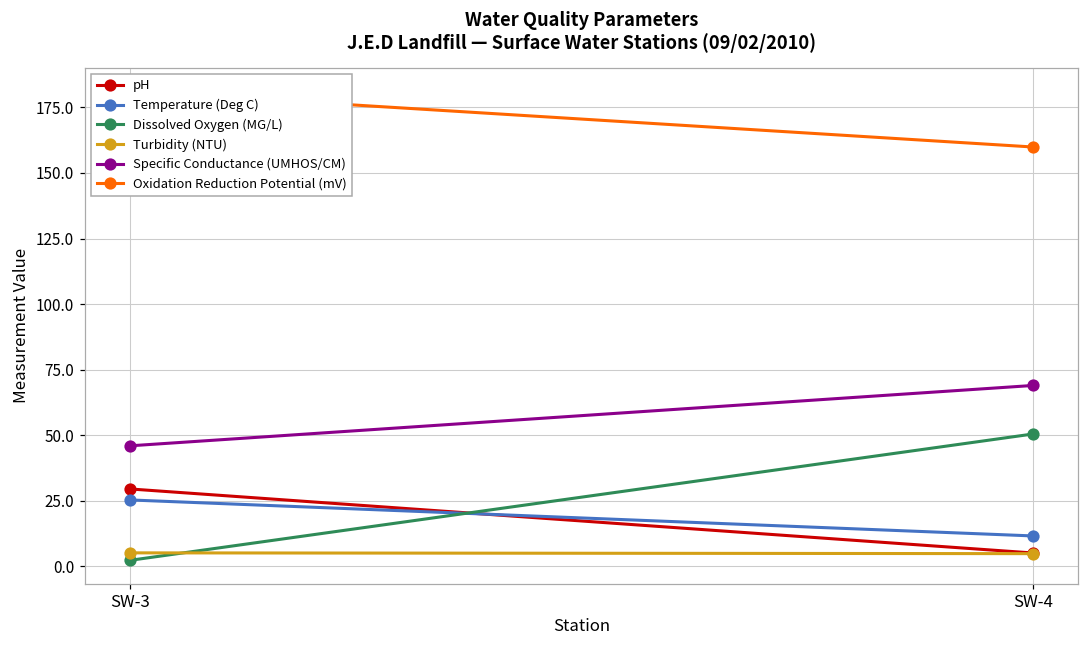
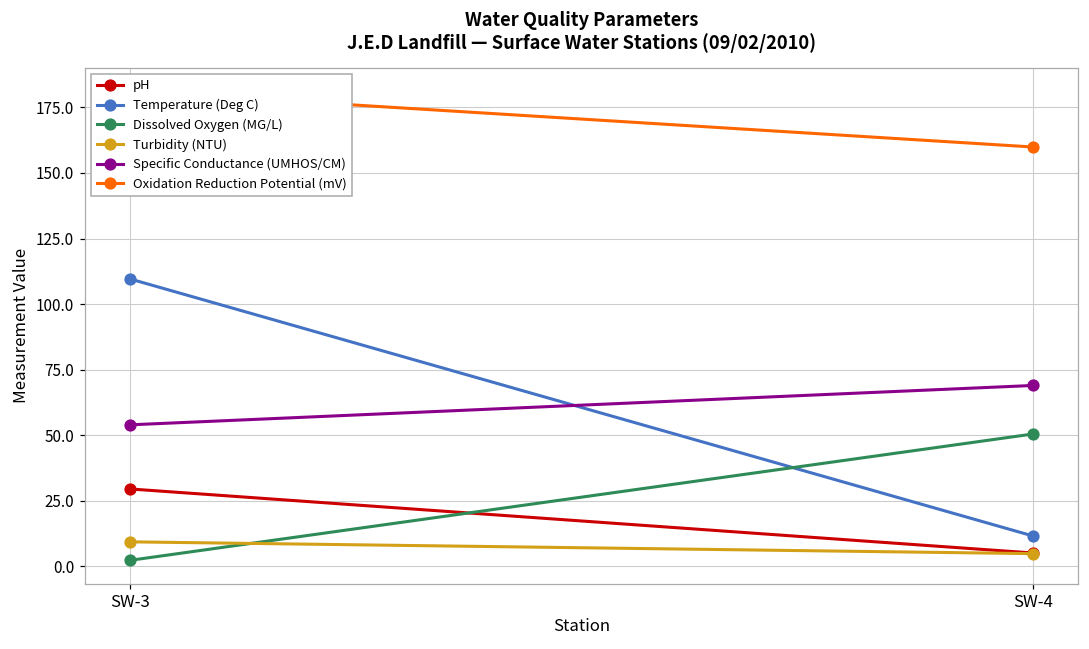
Temperature (Deg C), SW-3: 25 -> 110
Turbidity (NTU), SW-3: 5 -> 9
Specific Conductance (UMHOS/CM), SW-3: 46 -> 54
